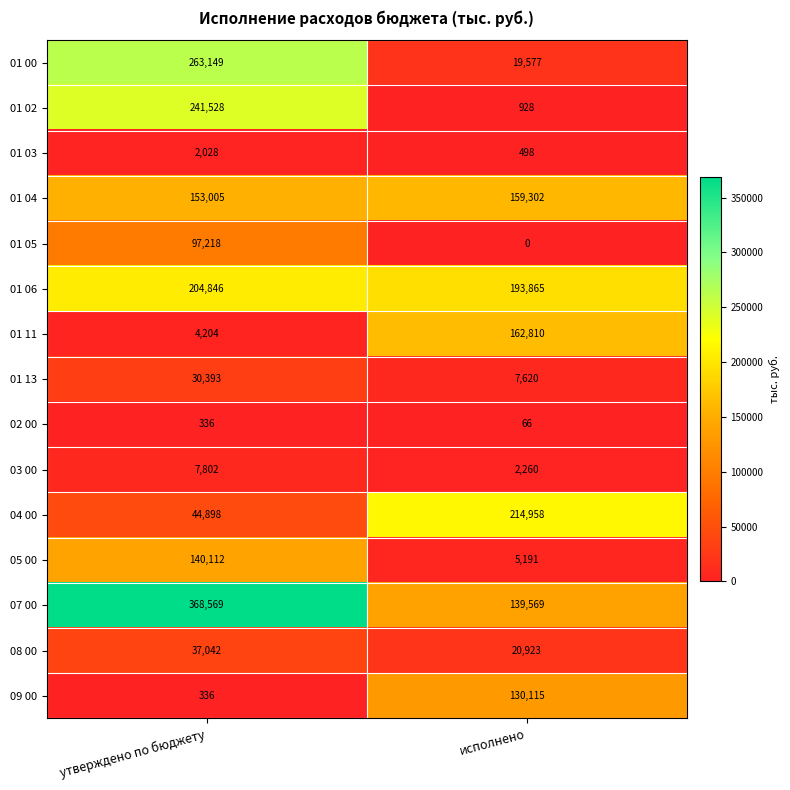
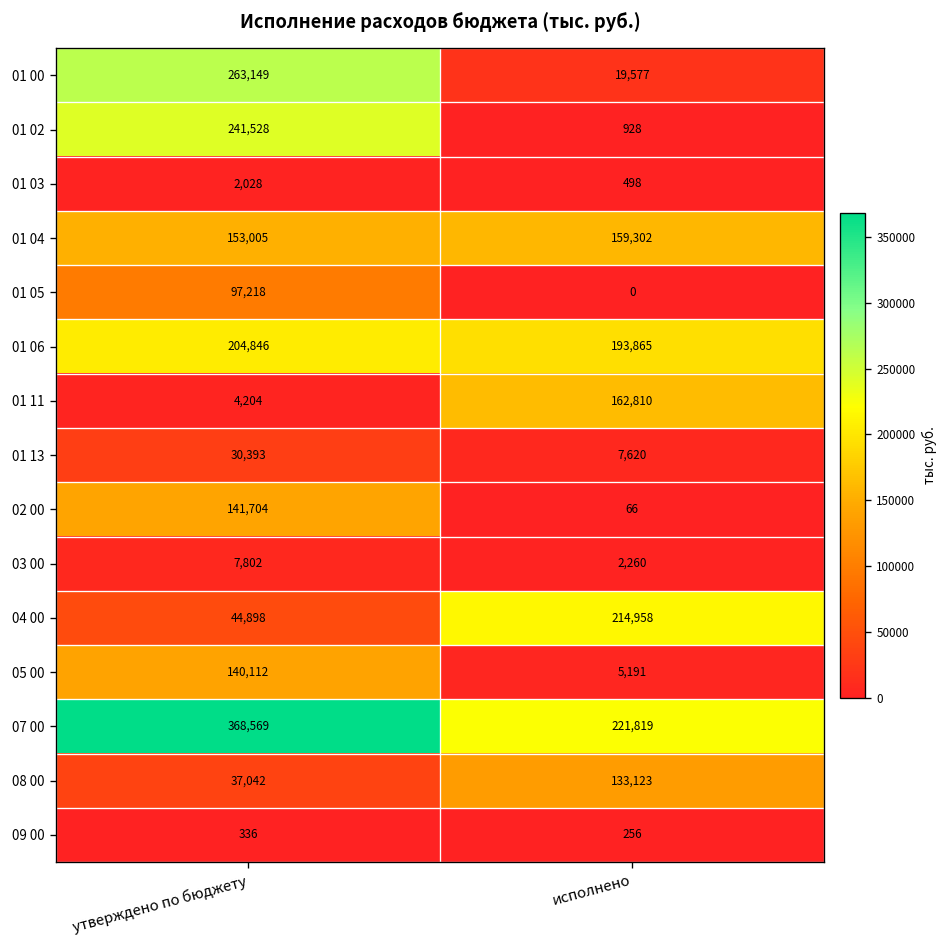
02 00, утверждено по бюджету: 336 -> 141,704
07 00, исполнено: 139,569 -> 221,819
08 00, исполнено: 20,923 -> 133,123
09 00, исполнено: 130,115 -> 256
